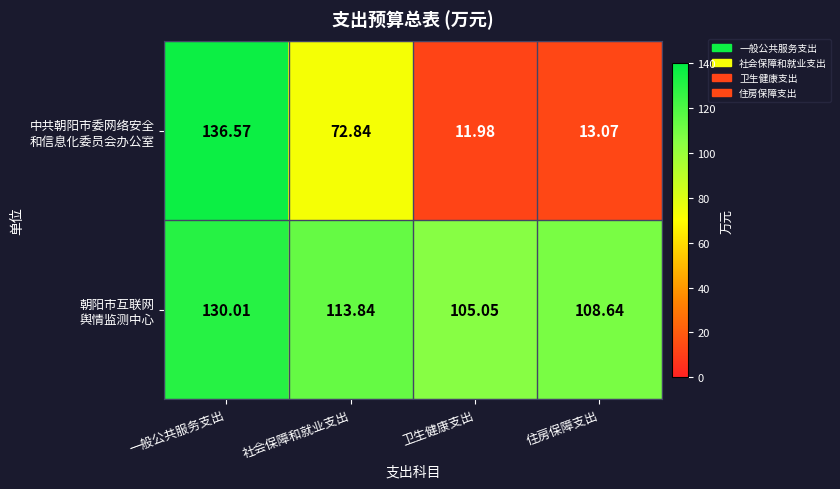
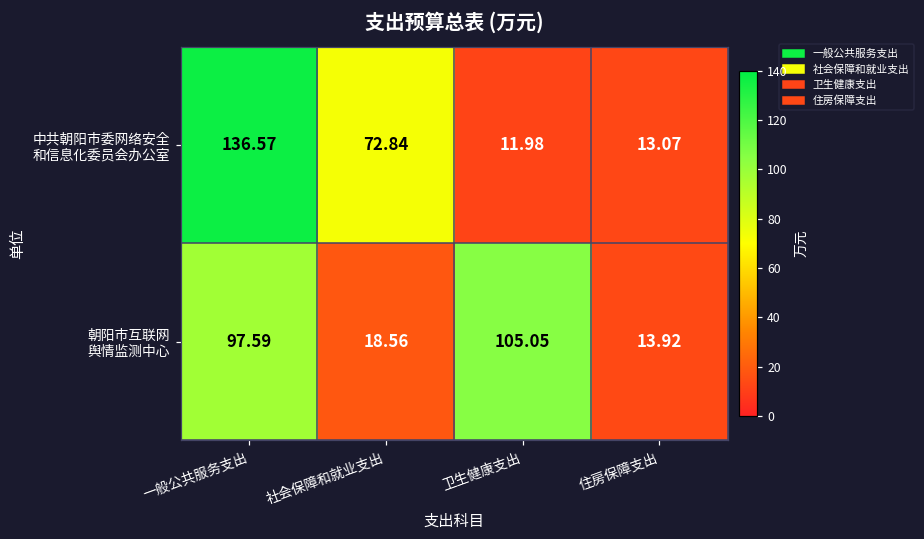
朝阳市互联网 舆情监测中心, 一般公共服务支出: 130.01 -> 97.59
朝阳市互联网 舆情监测中心, 社会保障和就业支出: 113.84 -> 18.56
朝阳市互联网 舆情监测中心, 住房保障支出: 108.64 -> 13.92
